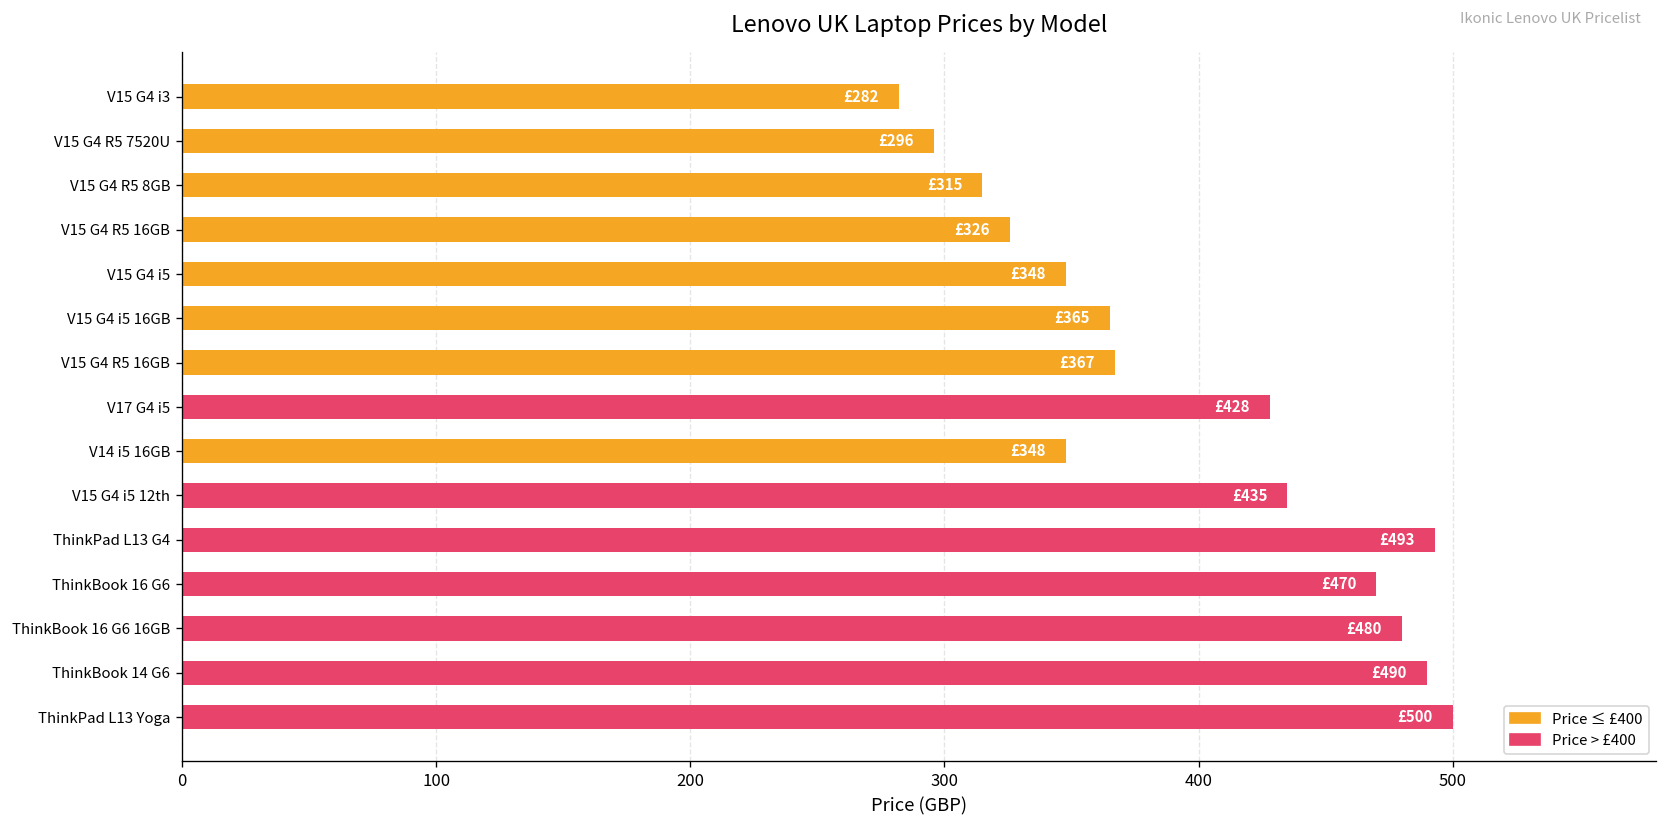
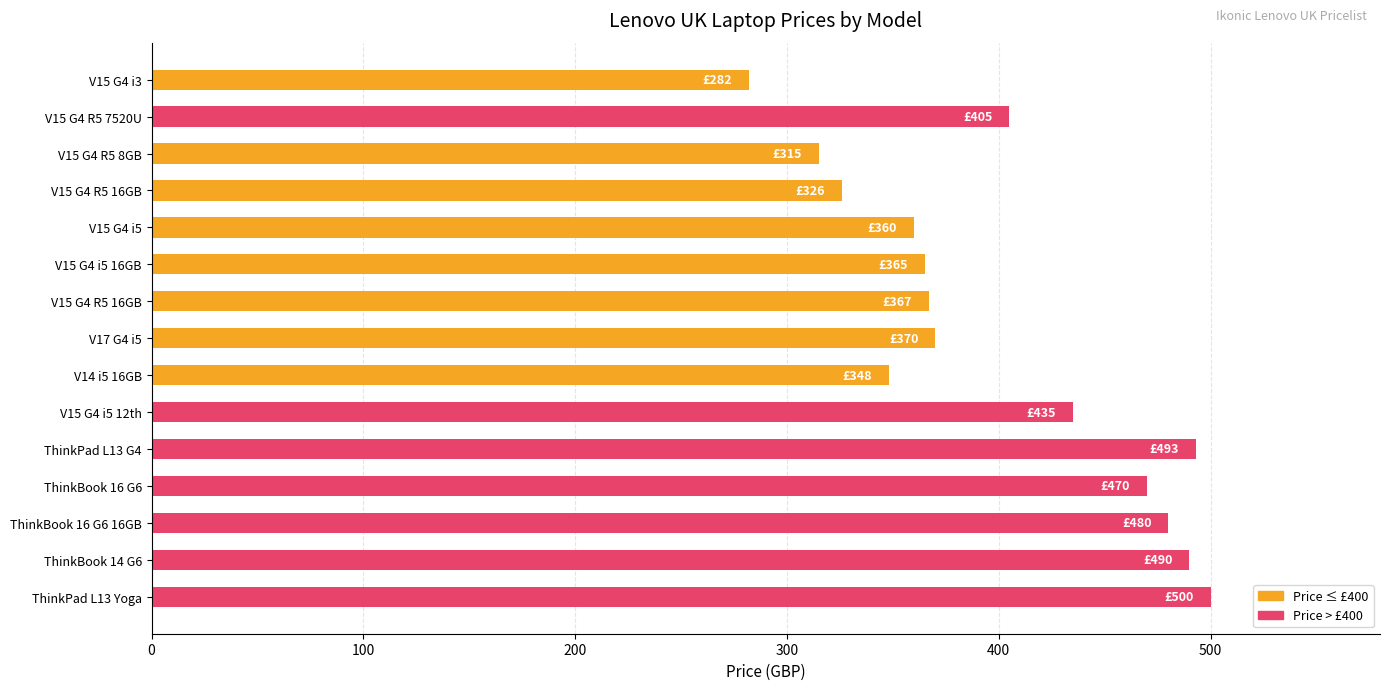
V15 G4 R5 7520U: £296 -> £405
V15 G4 i5: £348 -> £360
V17 G4 i5: £428 -> £370
